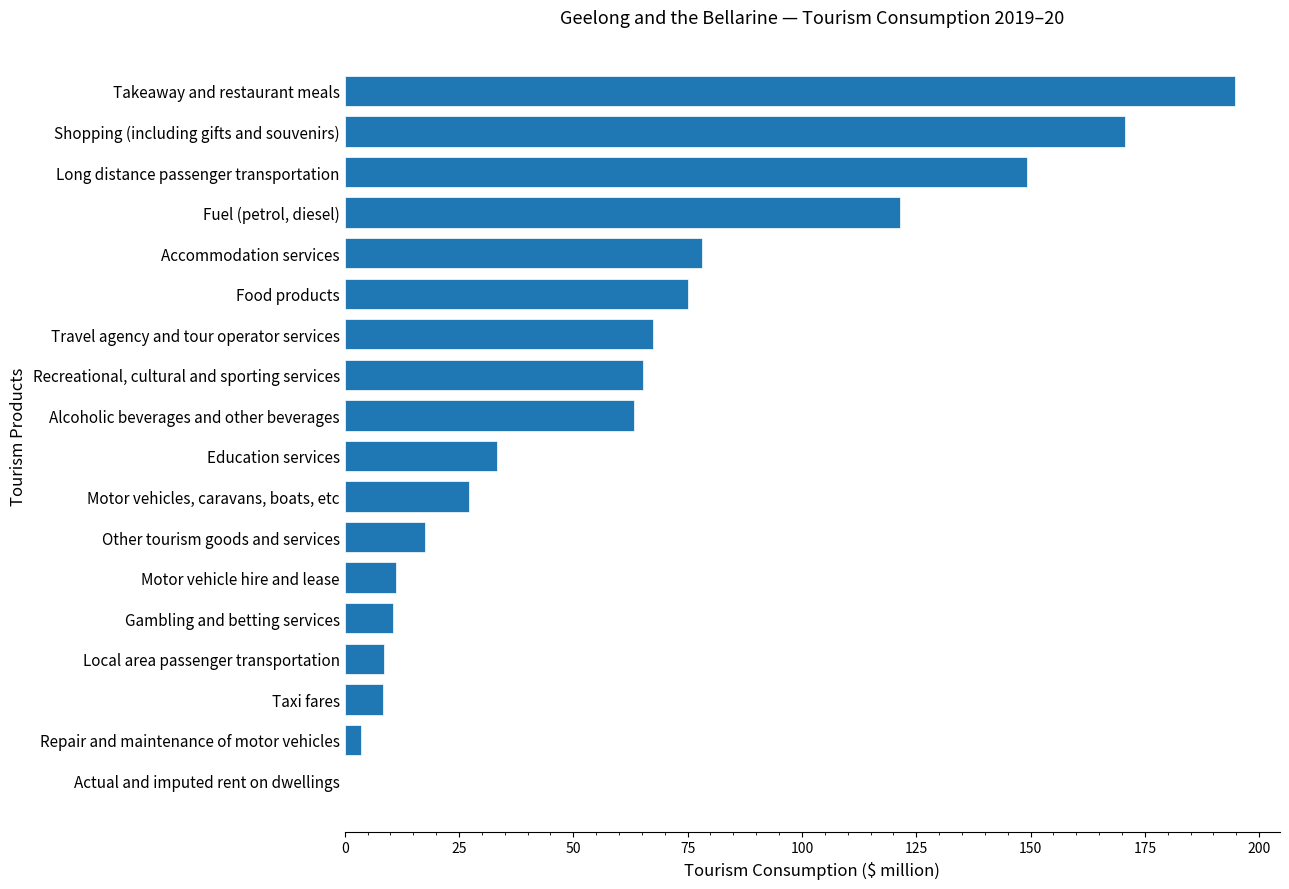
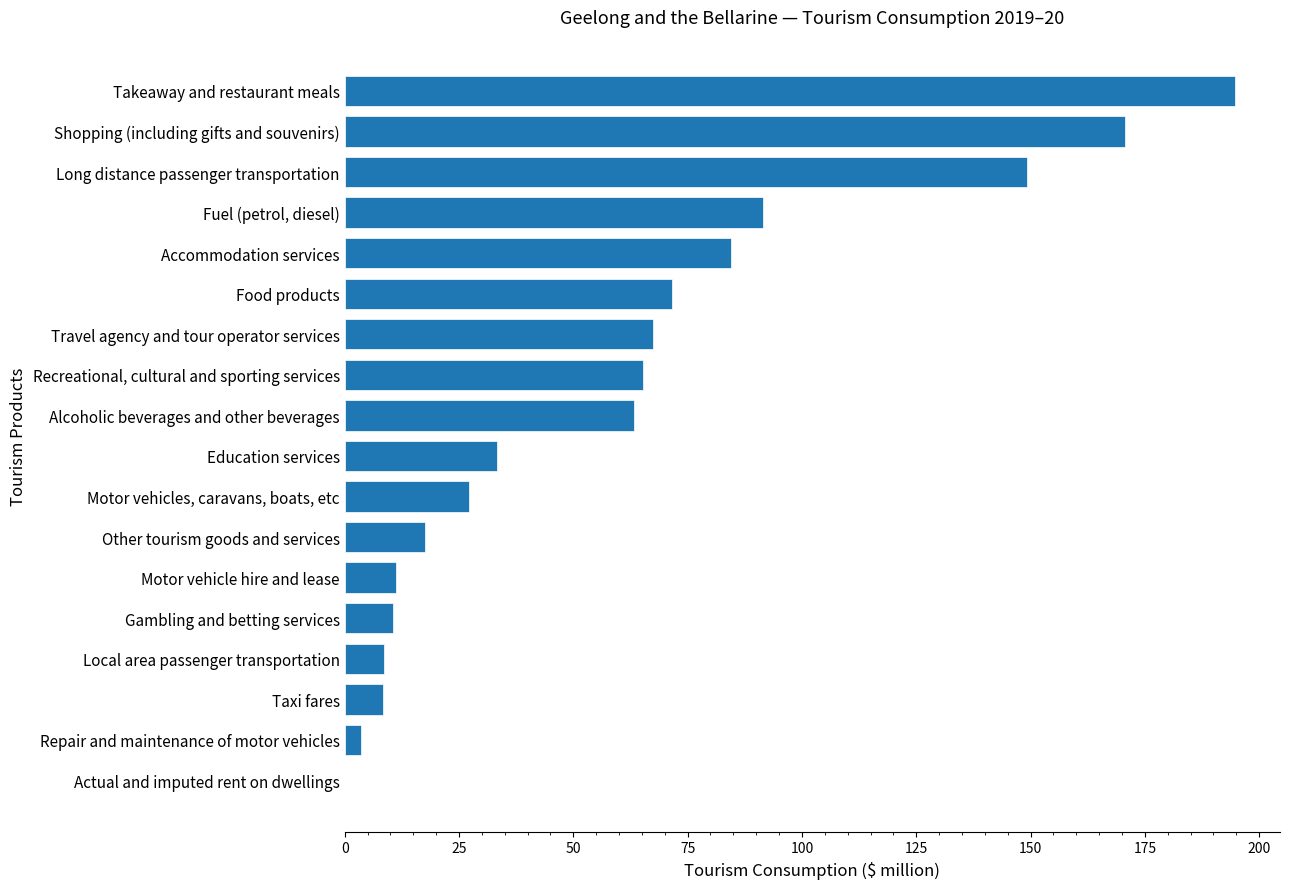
Fuel (petrol, diesel): 121 -> 91
Accommodation services: 78 -> 85
Food products: 75 -> 72
